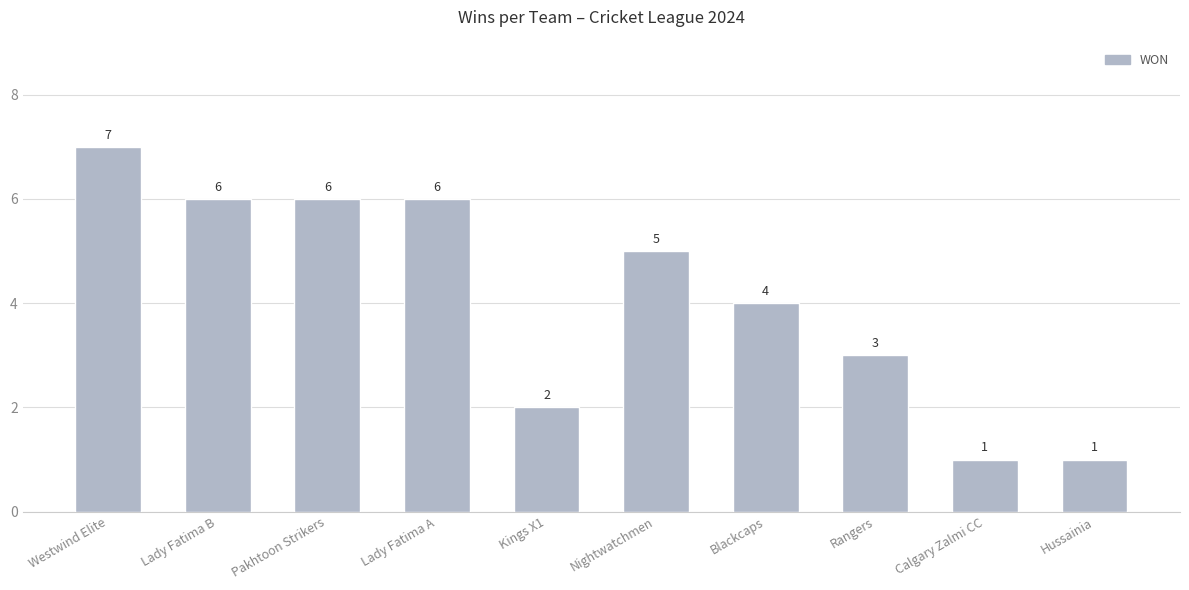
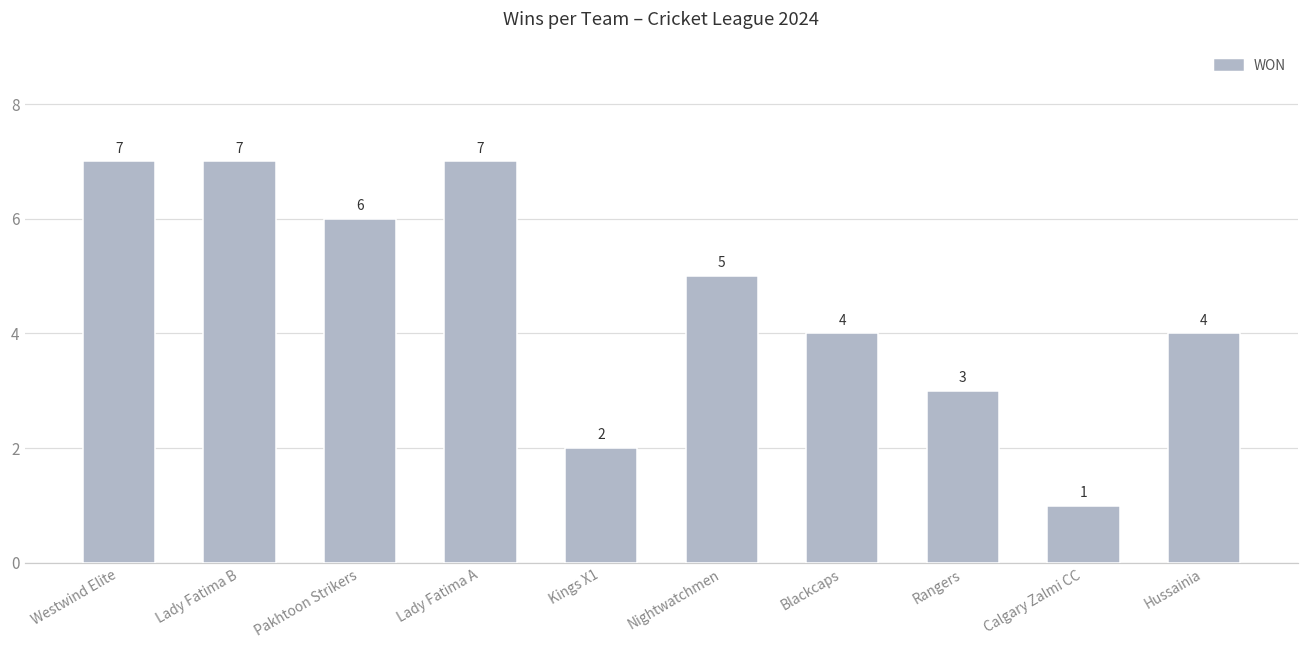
Lady Fatima B: 6 -> 7
Lady Fatima A: 6 -> 7
Hussainia: 1 -> 4
